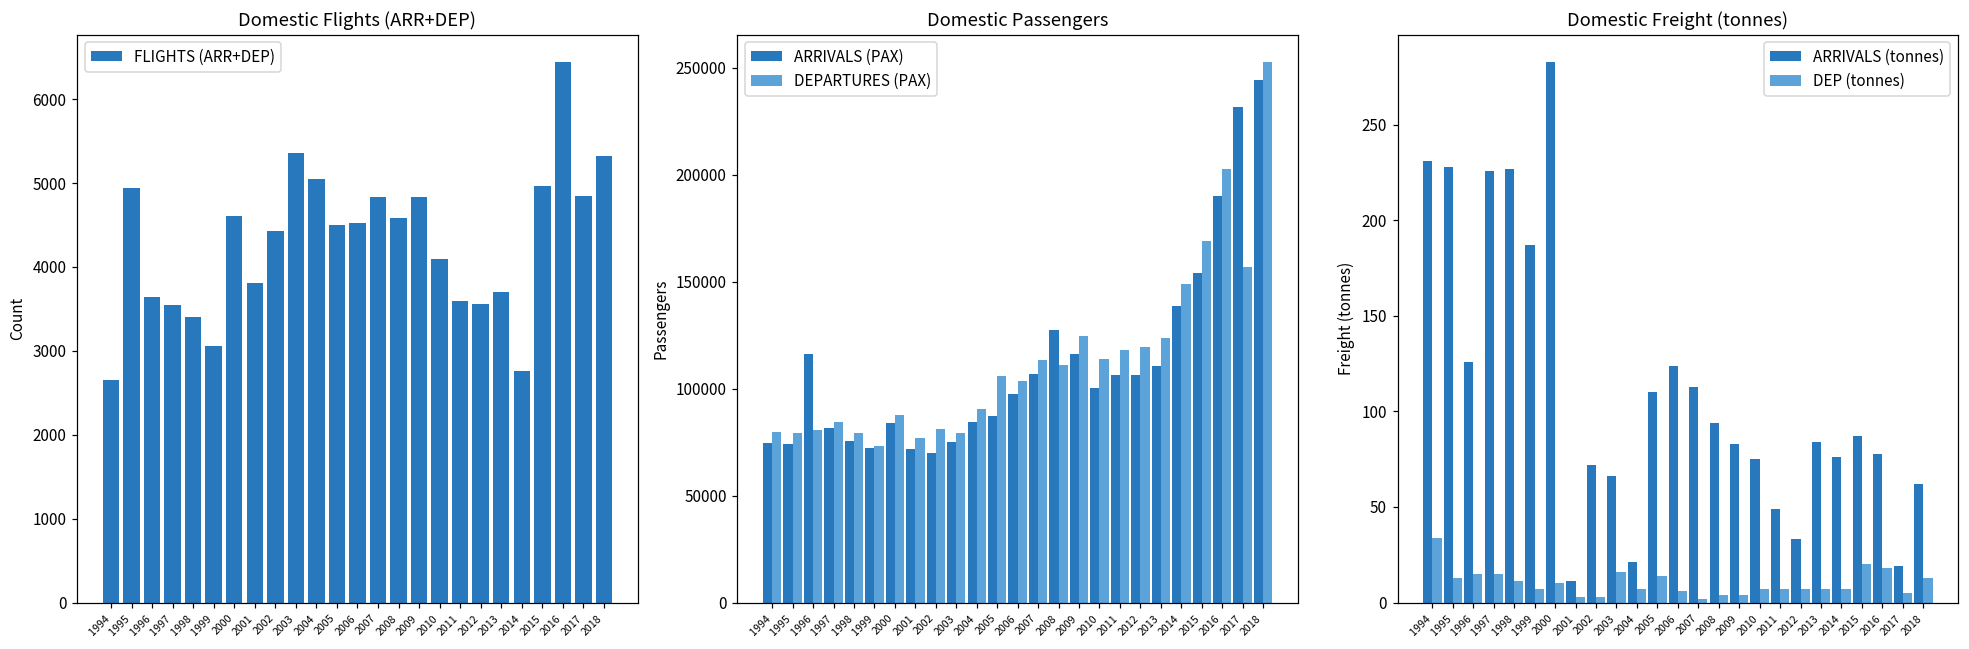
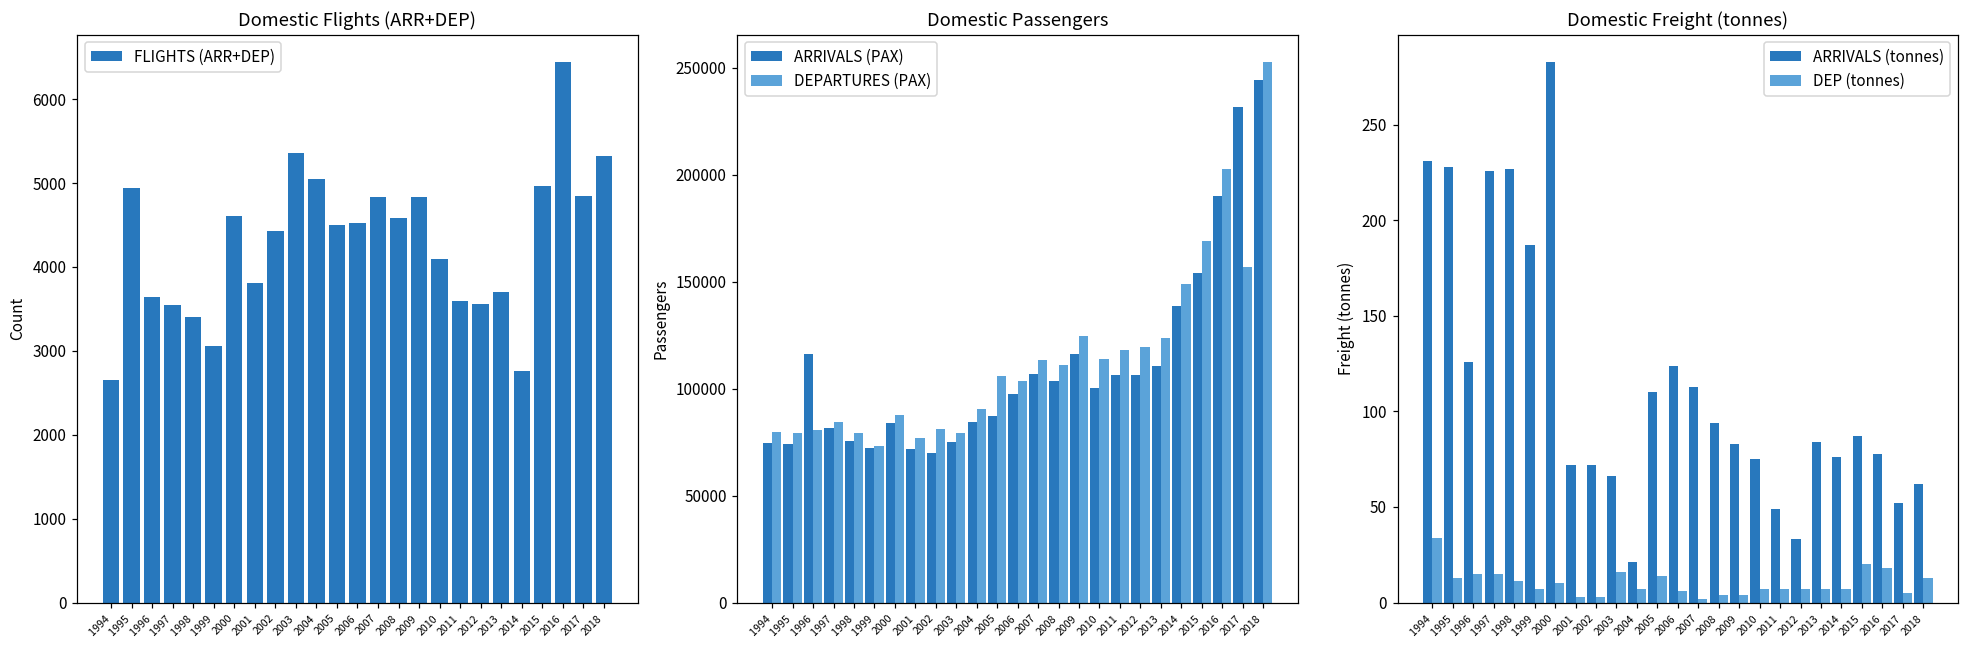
Domestic Passengers, ARRIVALS (PAX), 2008: 127000 -> 104000
Domestic Freight (tonnes), ARRIVALS (tonnes), 2001: 11 -> 72
Domestic Freight (tonnes), ARRIVALS (tonnes), 2017: 19 -> 52
